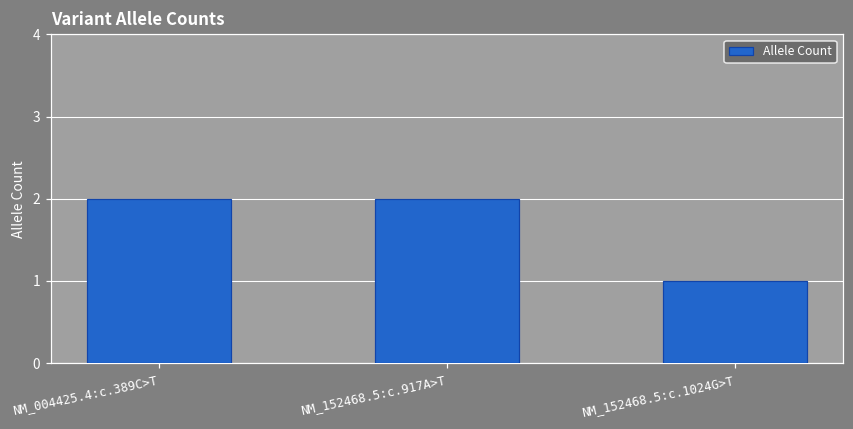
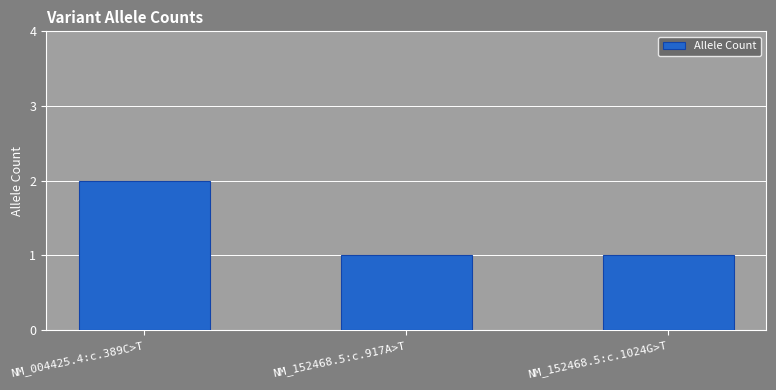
NM_152468.5:c.917A>T: 2 -> 1
